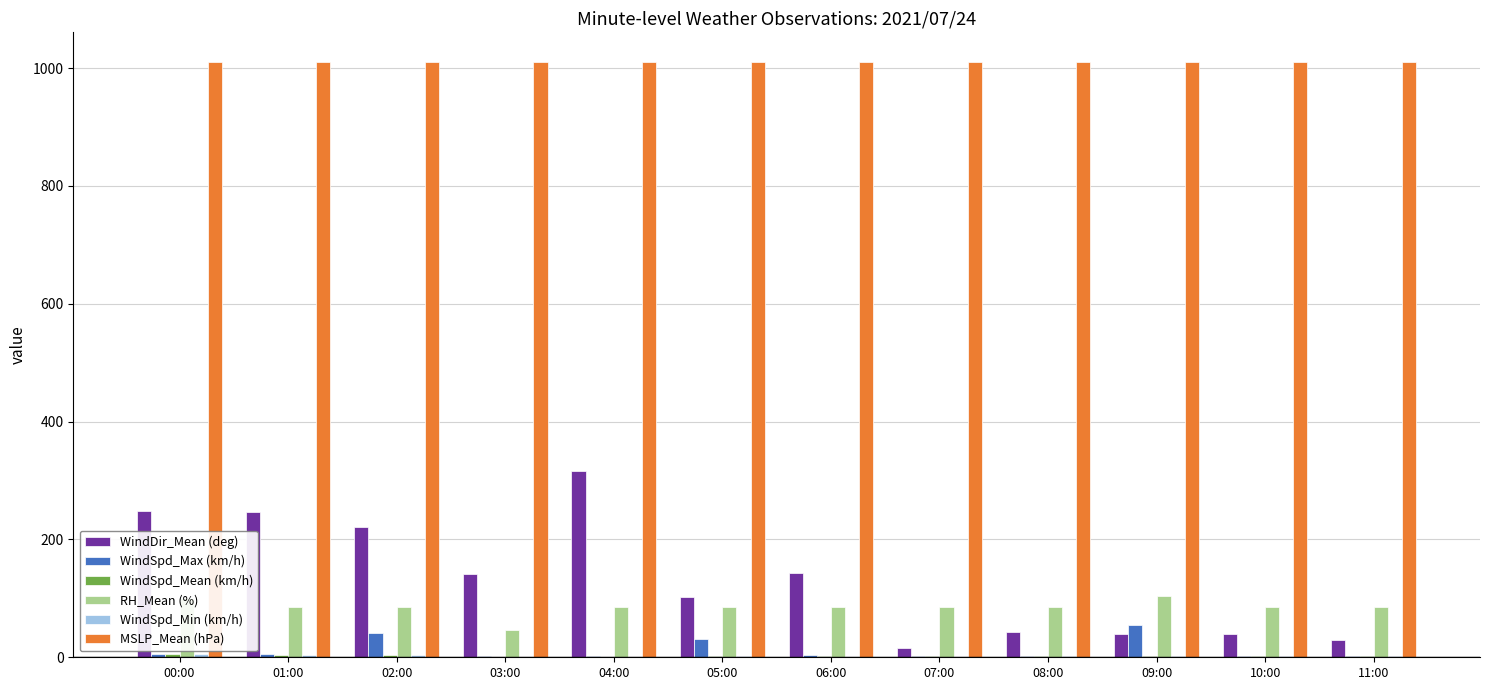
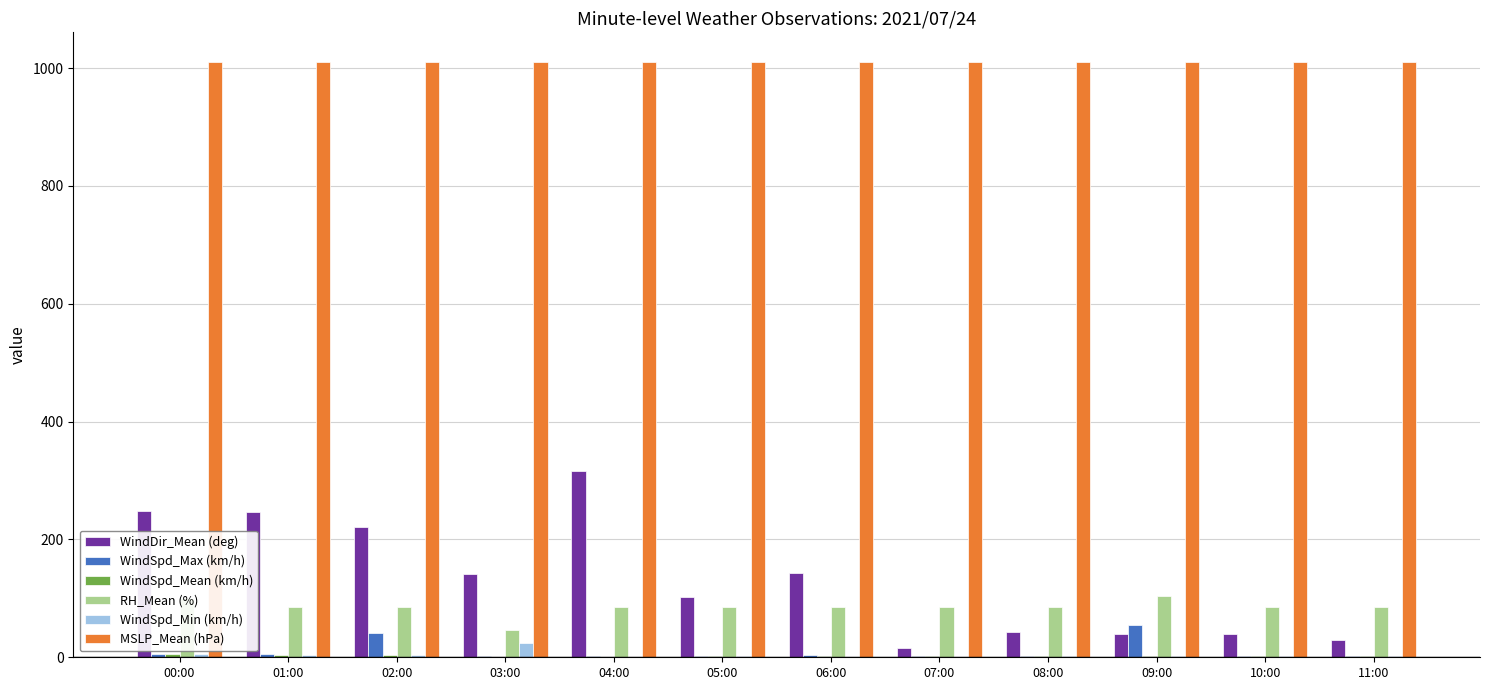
WindSpd_Min (km/h), 03:00: 0 -> 20
WindSpd_Max (km/h), 05:00: 30 -> 0
